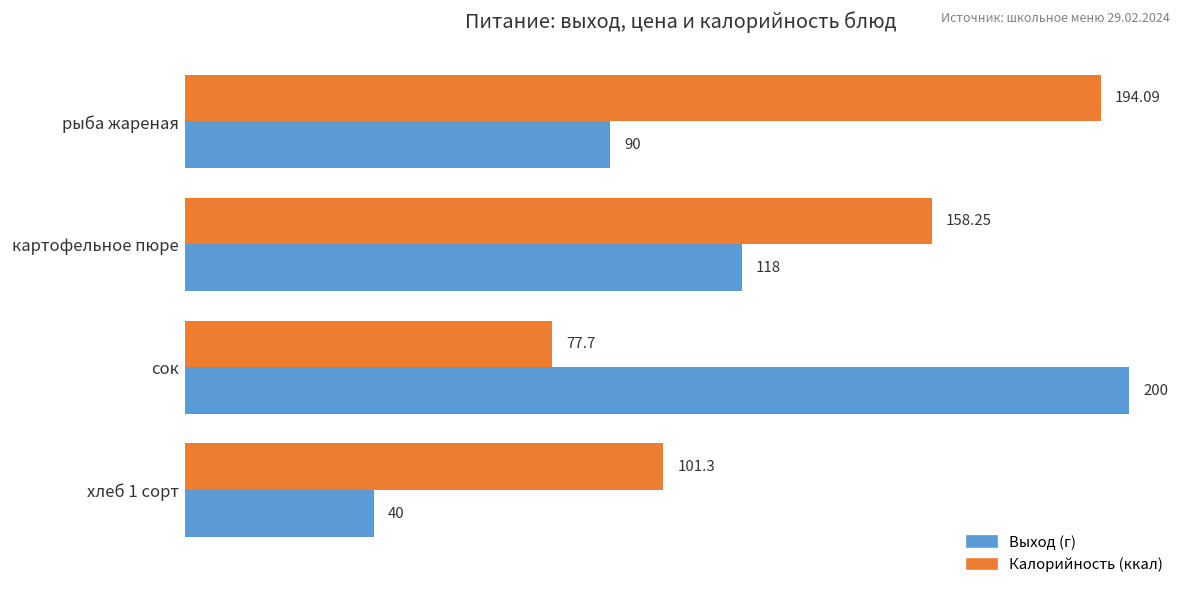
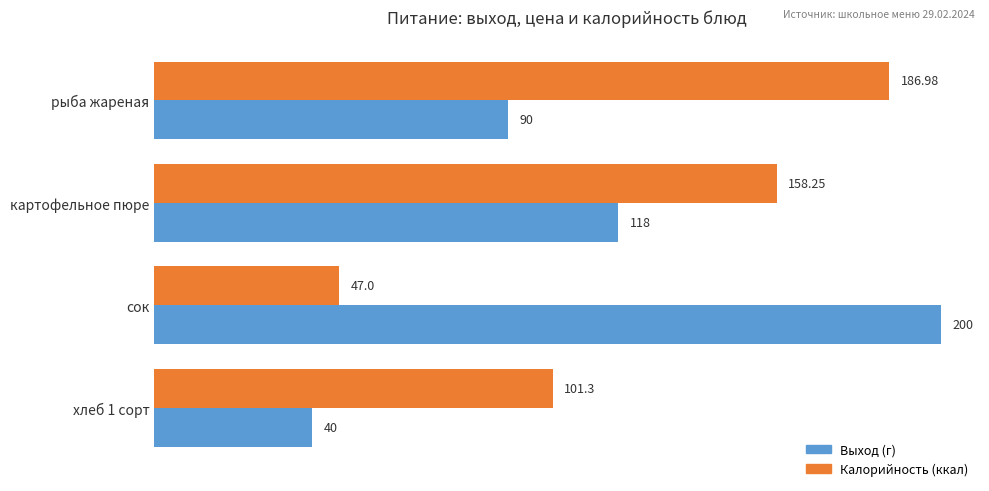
Калорийность (ккал), рыба жареная: 194.09 -> 186.98
Калорийность (ккал), сок: 77.7 -> 47.0
